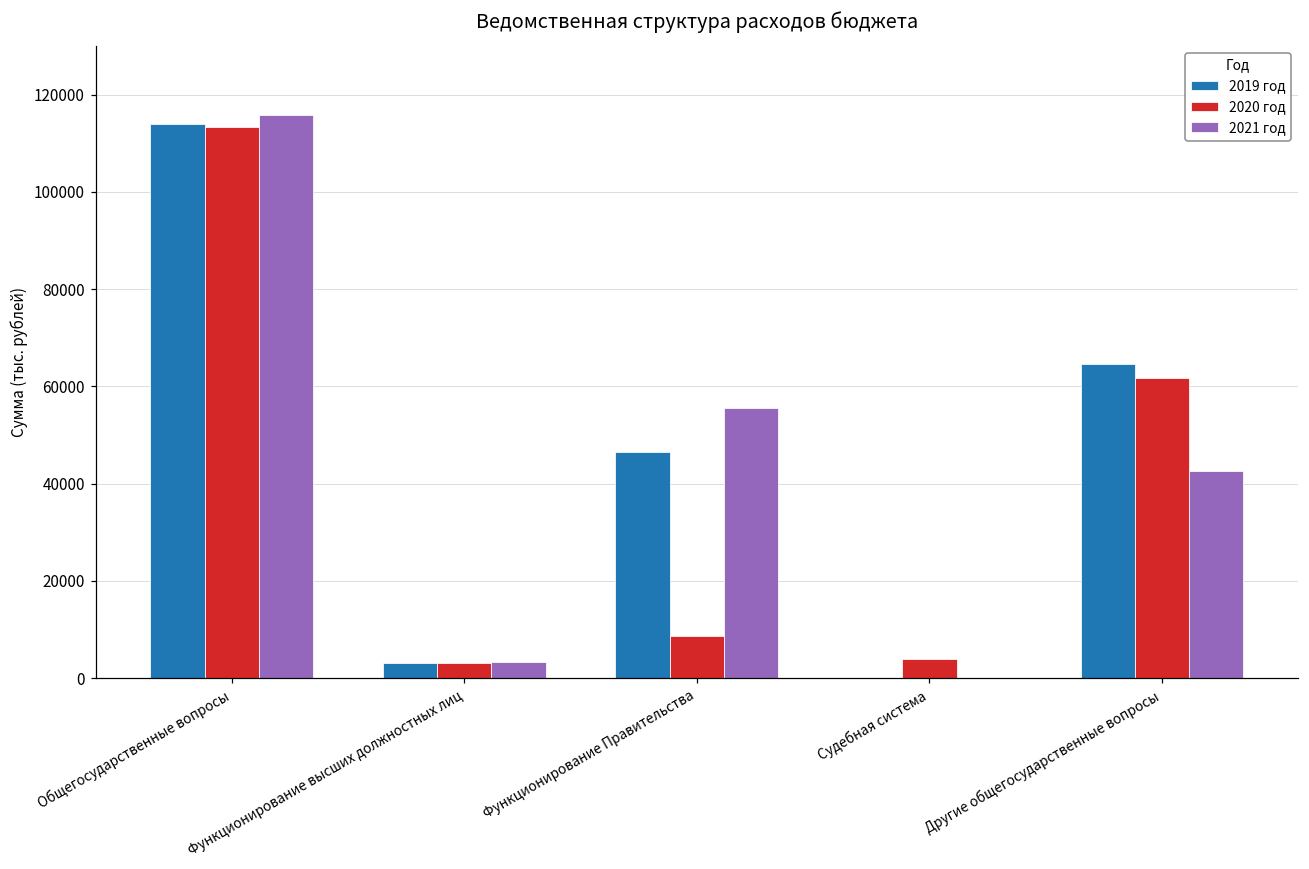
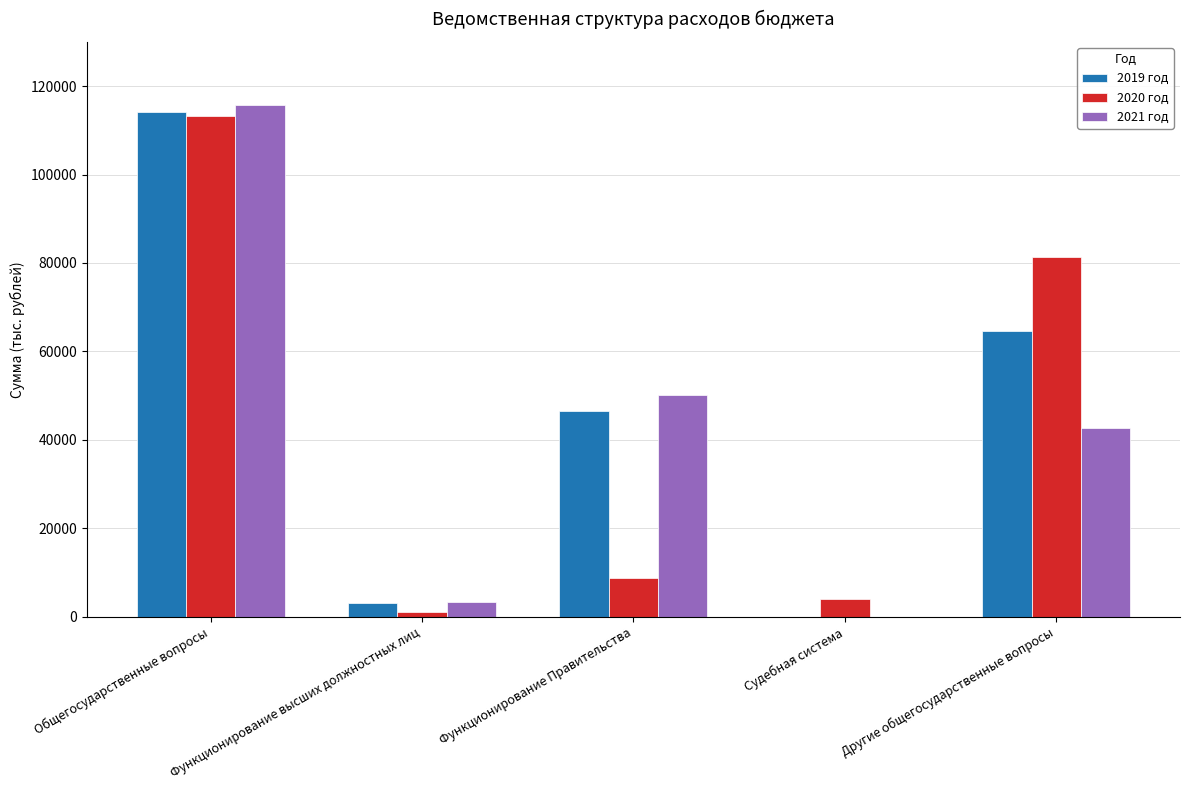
2020 год, Функционирование высших должностных лиц: 3000 -> 1000
2021 год, Функционирование Правительства: 56000 -> 50000
2020 год, Другие общегосударственные вопросы: 62000 -> 81000
